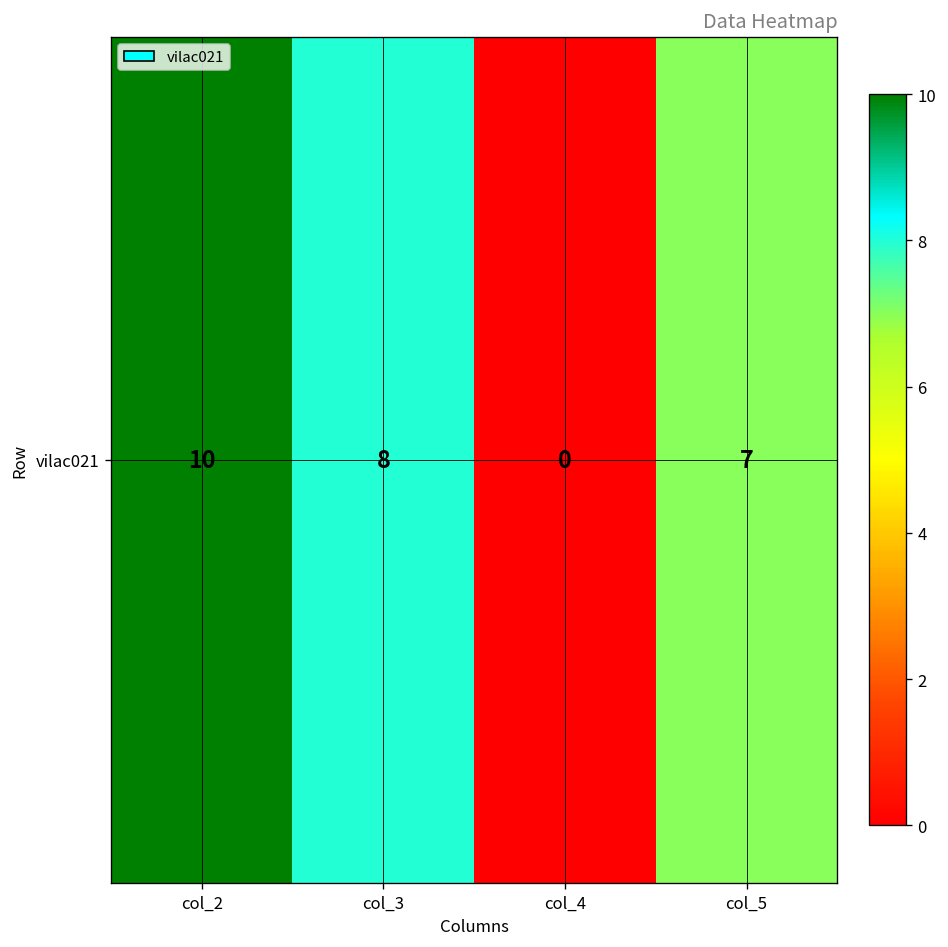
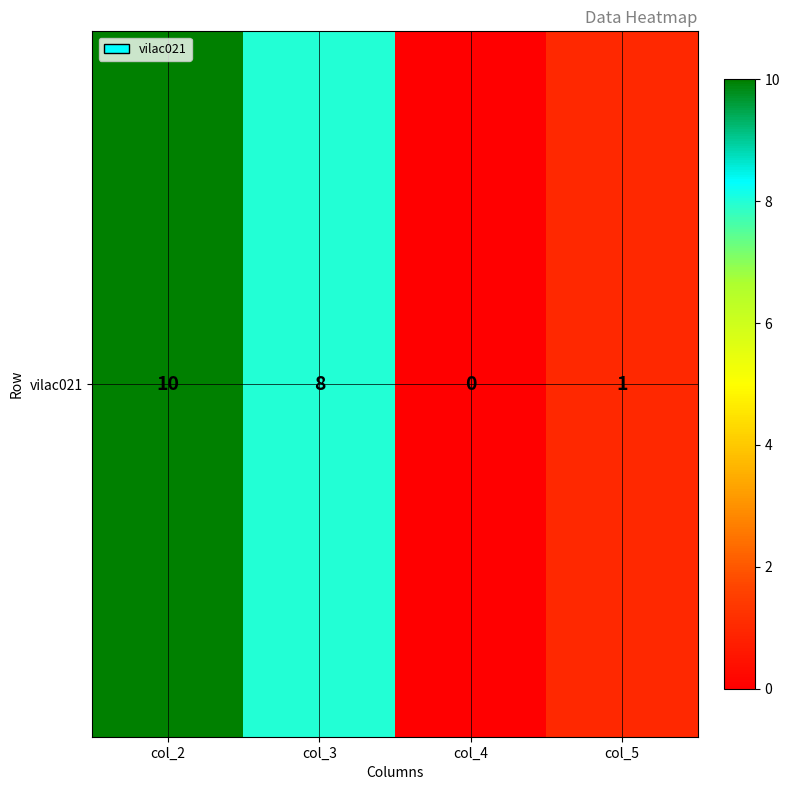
vilac021, col_5: 7 -> 1
